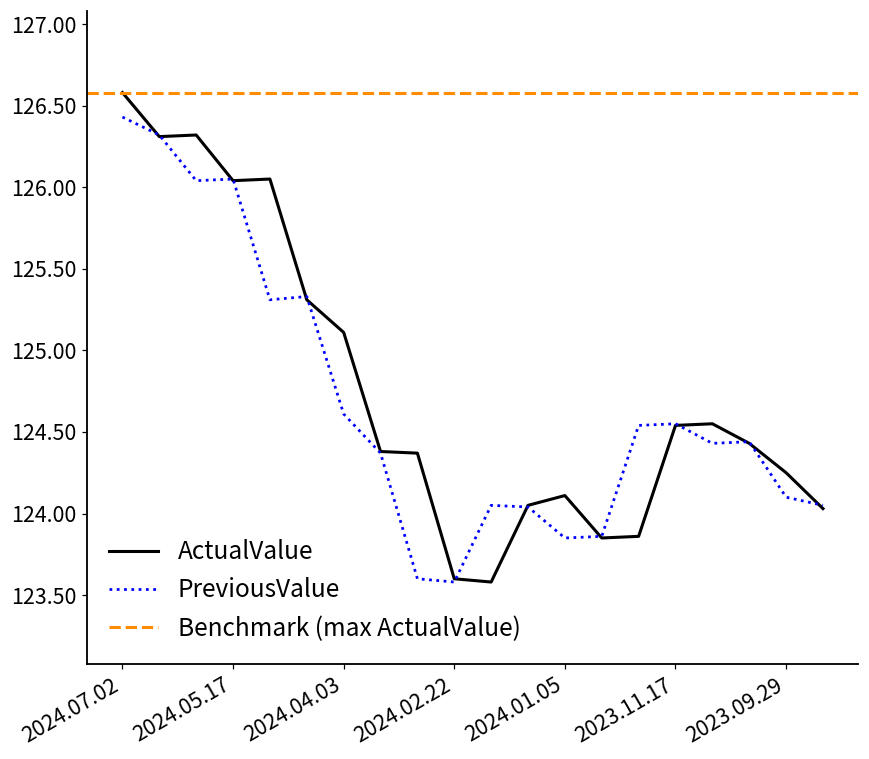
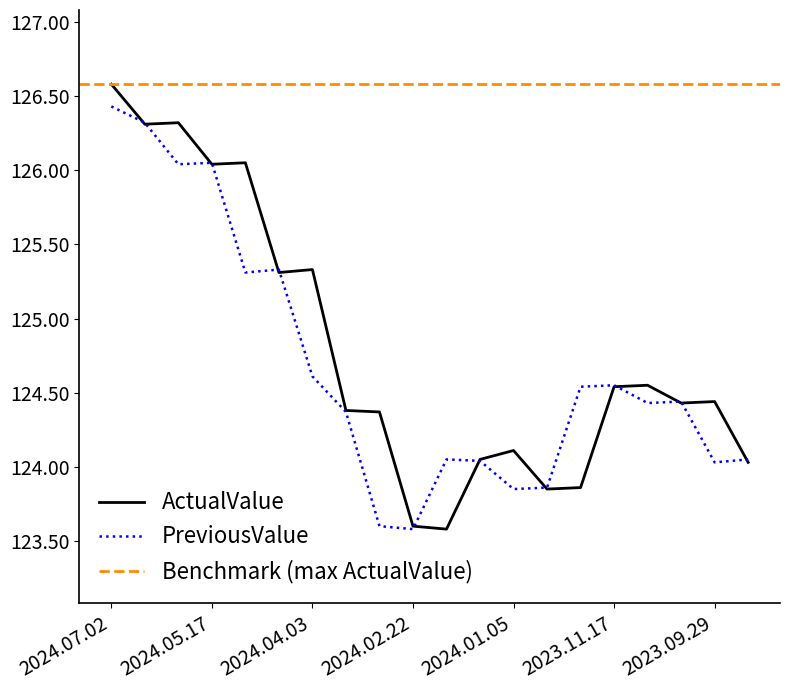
ActualValue, 2024.04.03: 125.11 -> 125.33
ActualValue, 2023.09.29: 124.25 -> 124.44
PreviousValue, 2023.09.29: 124.10 -> 124.03
